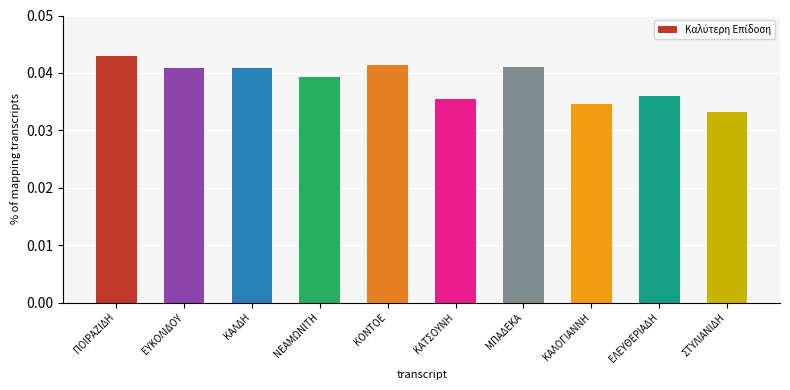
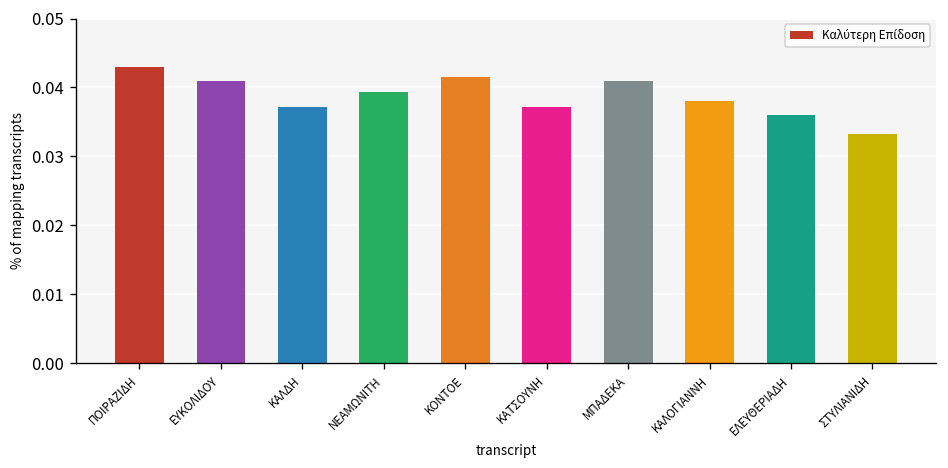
ΚΑΛΔΗ: 0.041 -> 0.037
ΚΑΤΣΟΥΝΗ: 0.035 -> 0.037
ΚΑΛΟΓΙΑΝΝΗ: 0.035 -> 0.038
